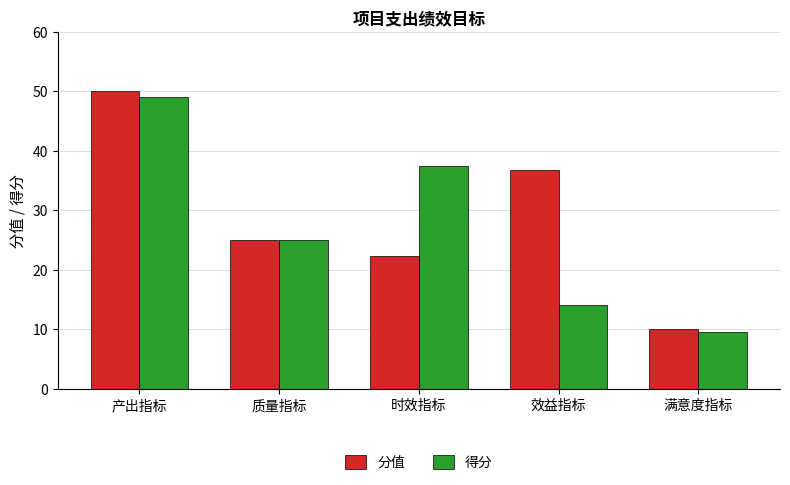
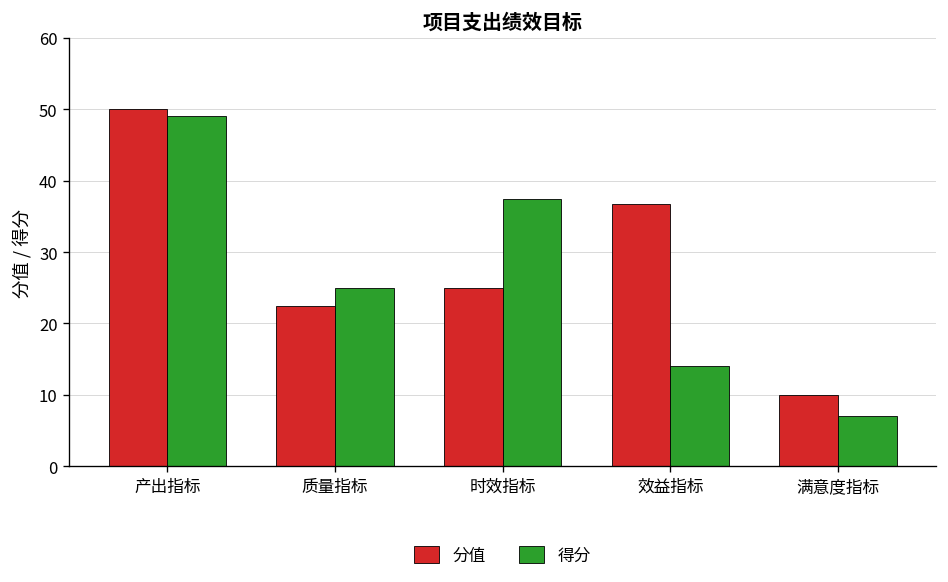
分值, 质量指标: 25 -> 23
分值, 时效指标: 22 -> 25
得分, 满意度指标: 10 -> 7
